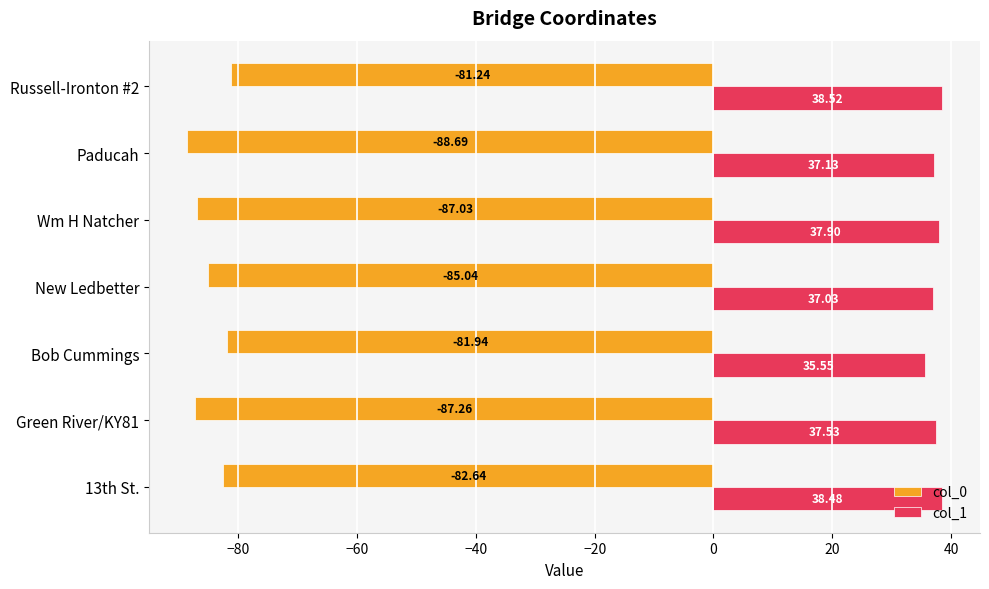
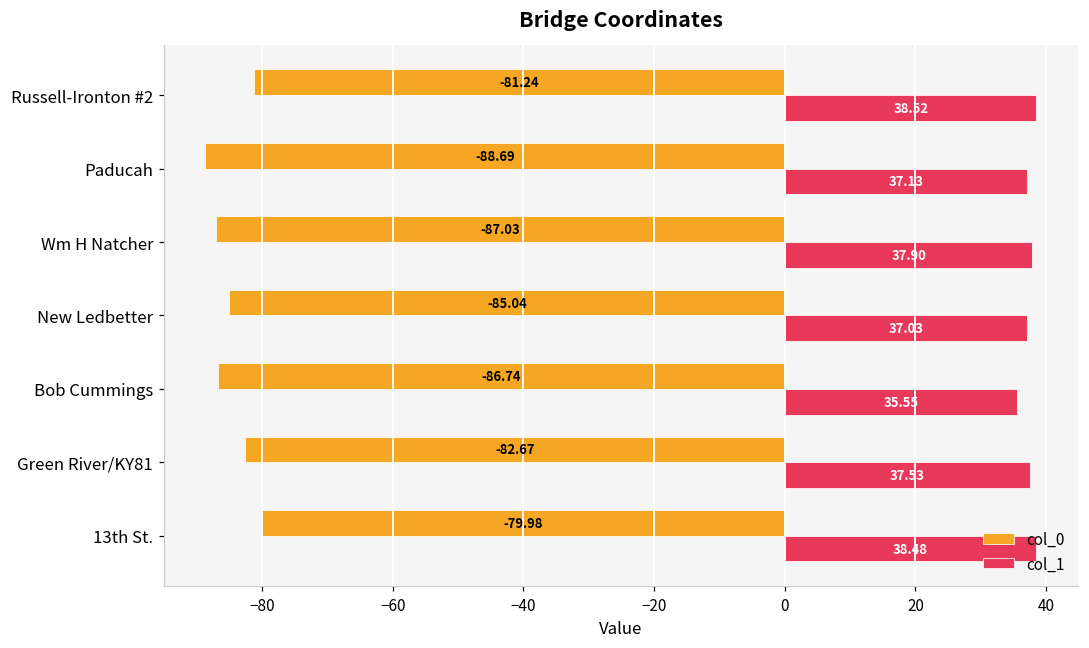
col_0, Bob Cummings: -81.94 -> -86.74
col_0, Green River/KY81: -87.26 -> -82.67
col_0, 13th St.: -82.64 -> -79.98
